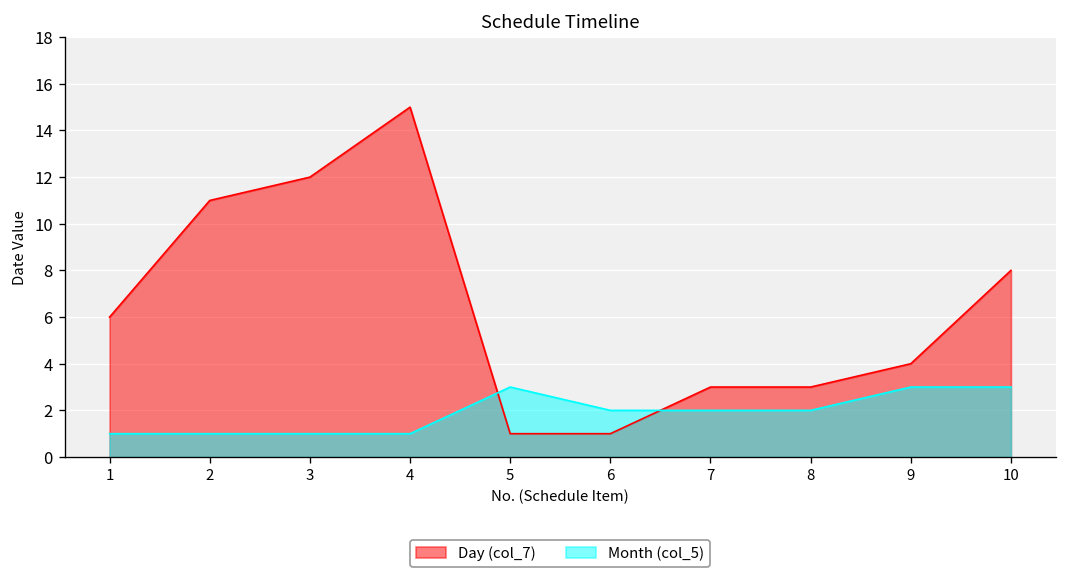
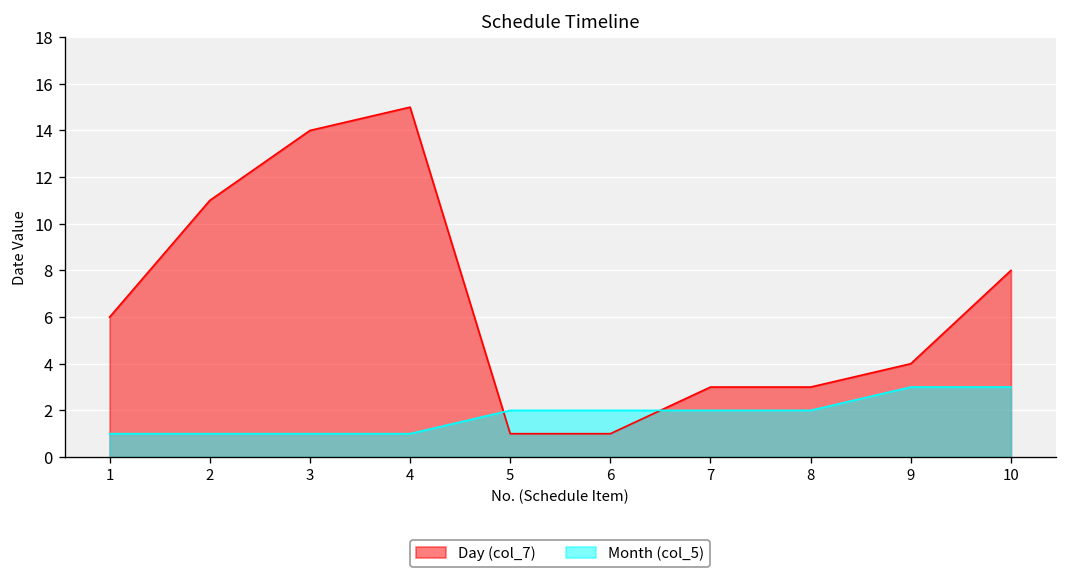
Day (col_7), 3: 12 -> 14
Month (col_5), 5: 3 -> 2
